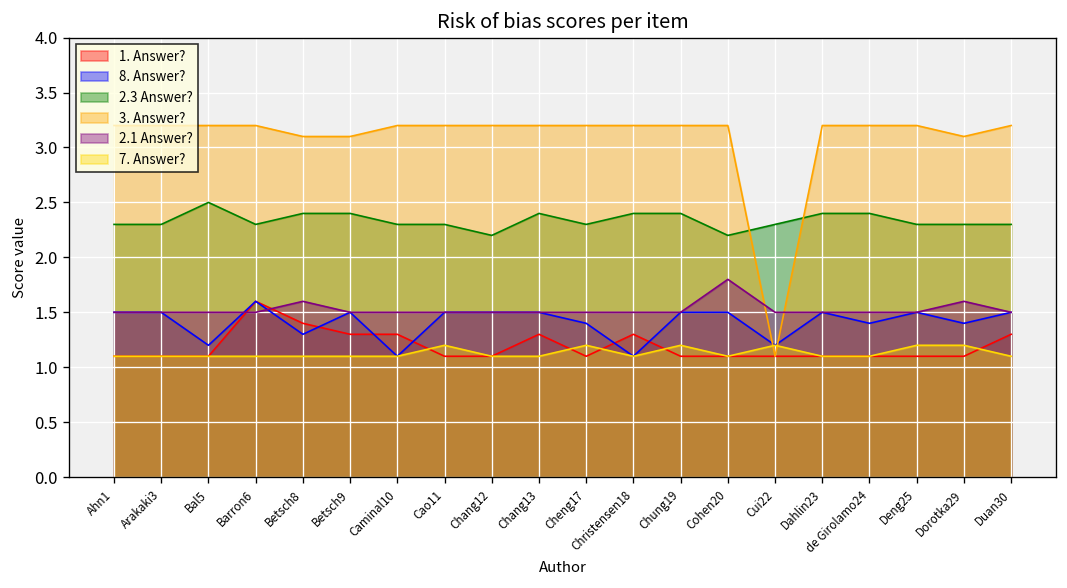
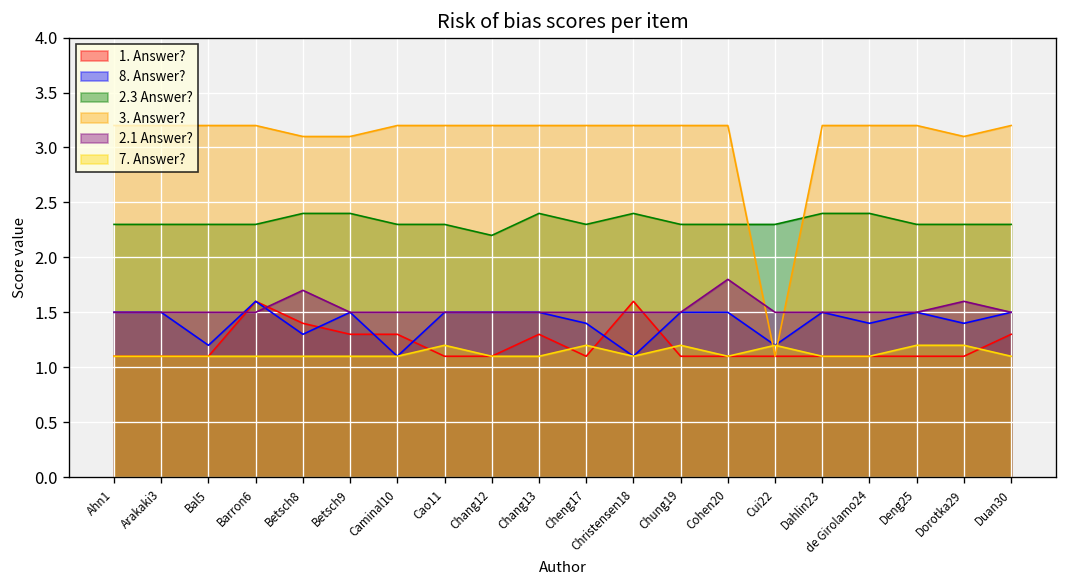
2.3 Answer?, Bal5: 2.5 -> 2.3
2.1 Answer?, Betsch8: 1.6 -> 1.7
1. Answer?, Christensen18: 1.3 -> 1.6
2.3 Answer?, Chung19: 2.4 -> 2.3
2.3 Answer?, Cohen20: 2.2 -> 2.3
